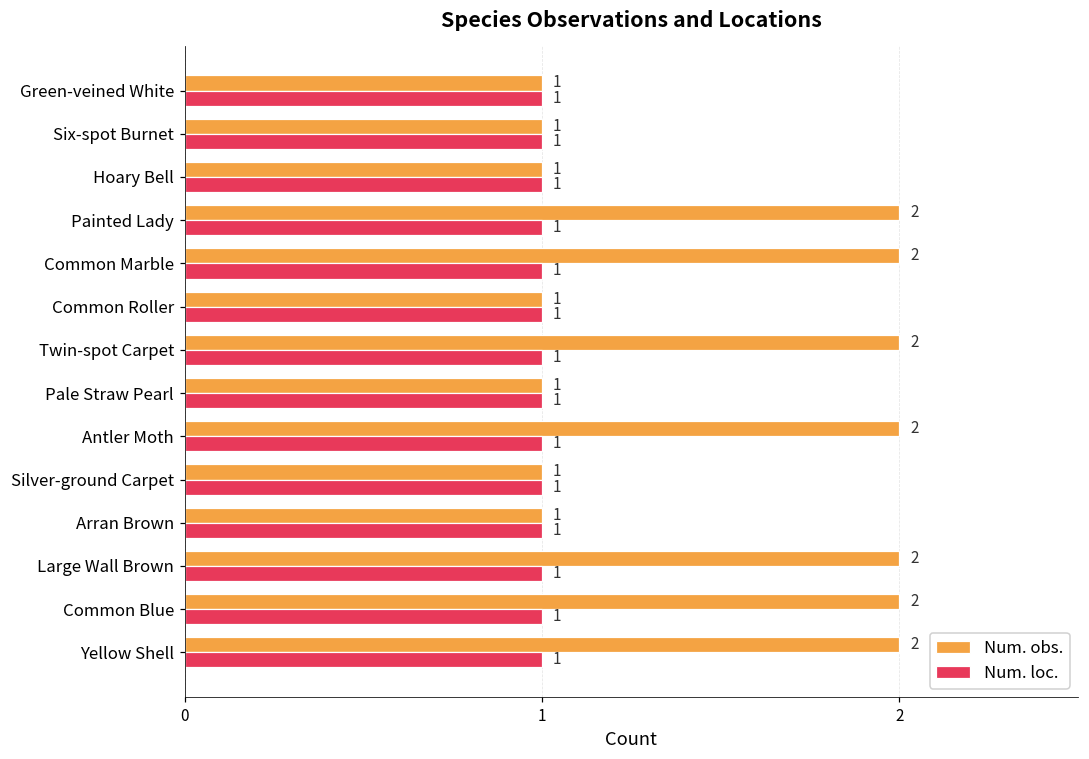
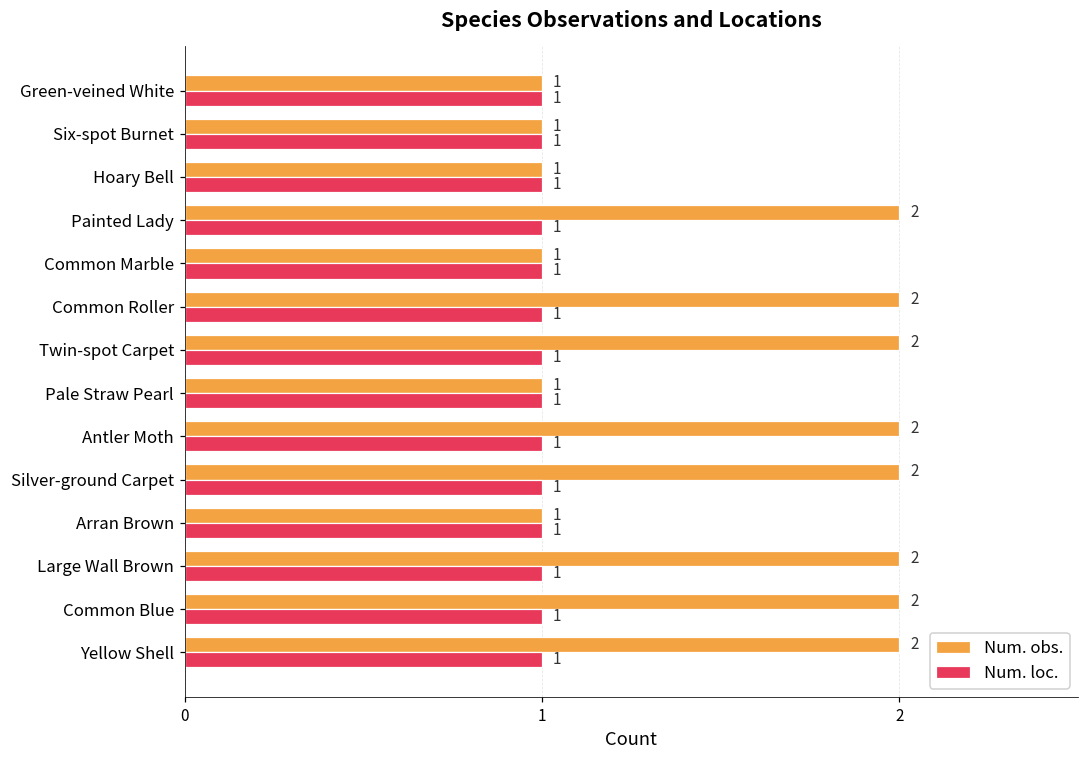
Num. obs., Common Marble: 2 -> 1
Num. obs., Common Roller: 1 -> 2
Num. obs., Silver-ground Carpet: 1 -> 2
